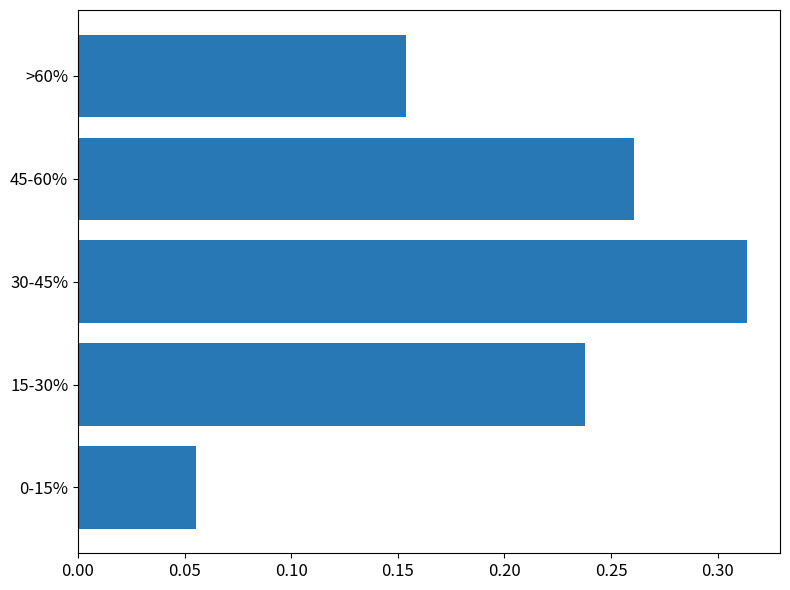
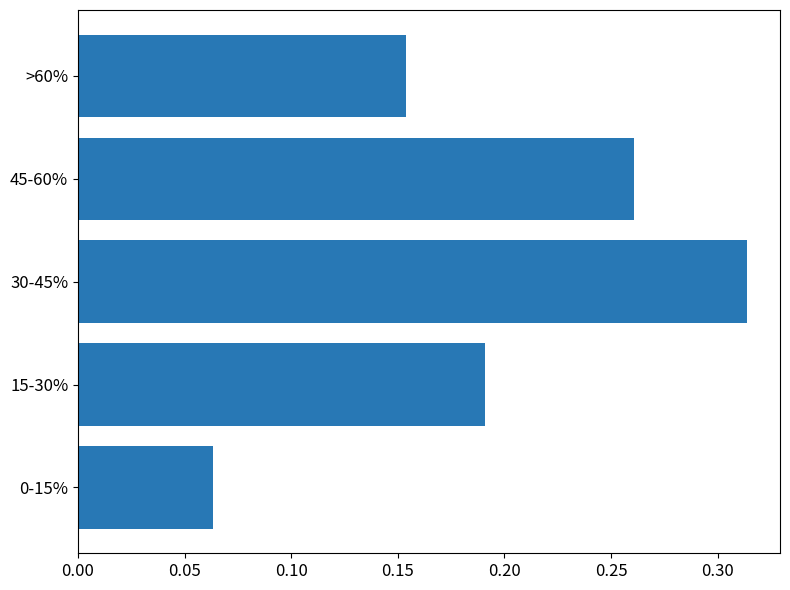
15-30%: 0.238 -> 0.191
0-15%: 0.055 -> 0.063
